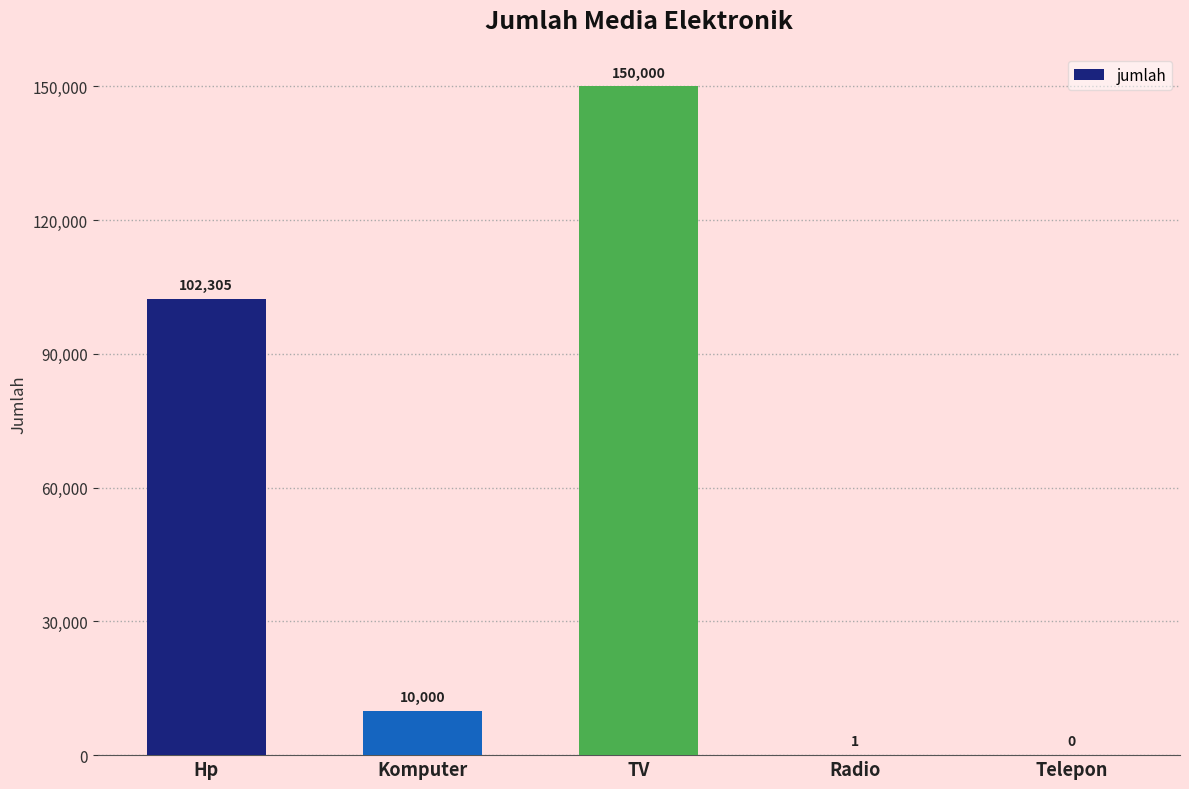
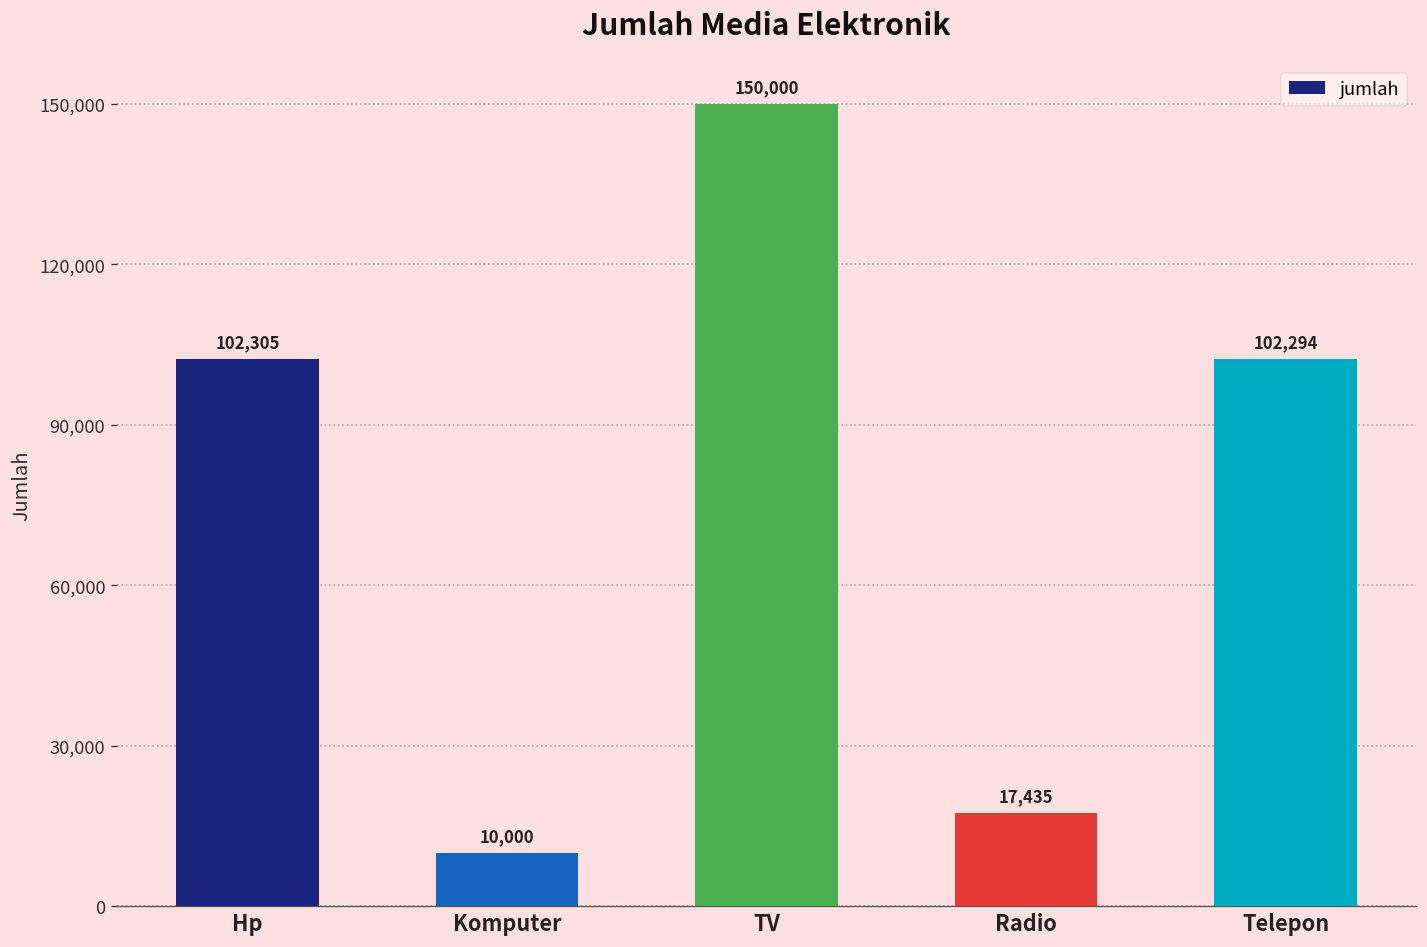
Radio: 1 -> 17,435
Telepon: 0 -> 102,294
